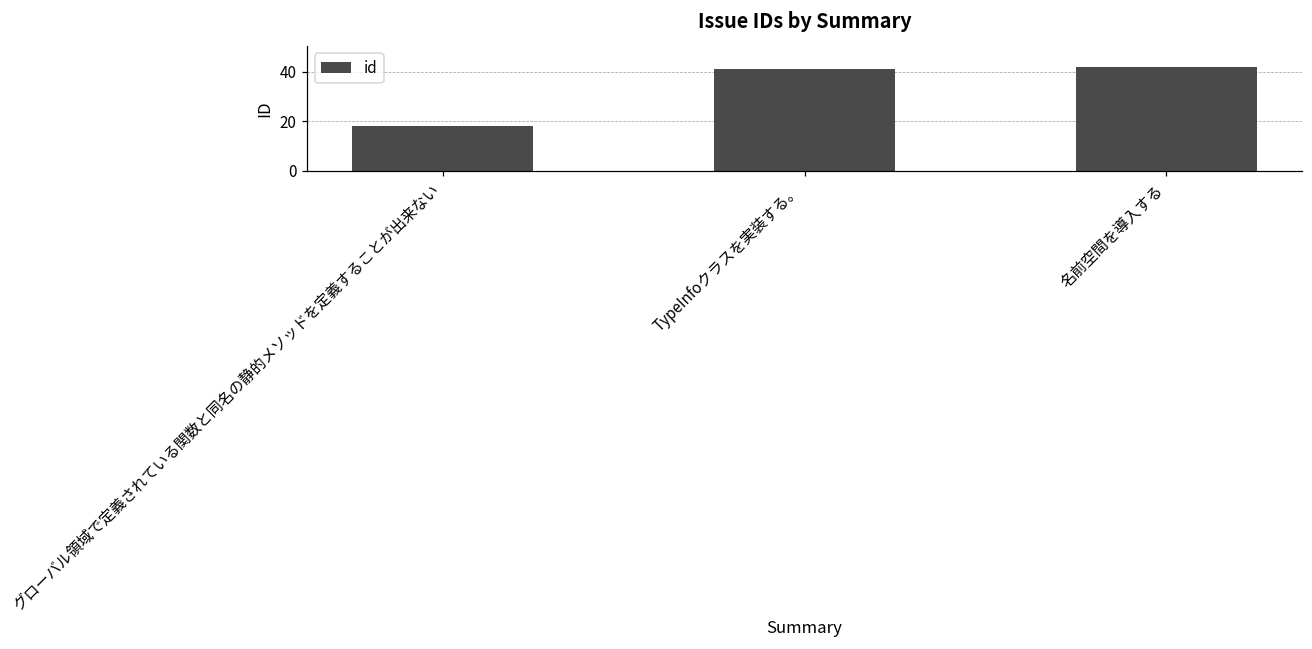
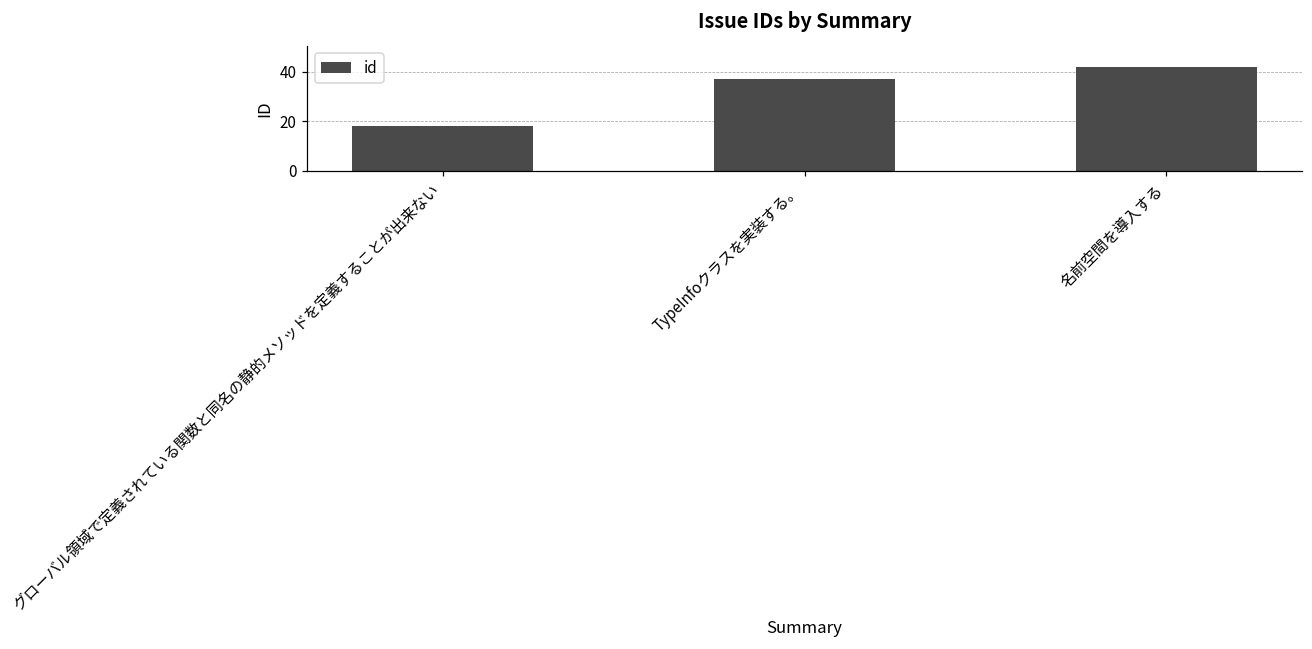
TypeInfoクラスを実装する。: 41 -> 37
